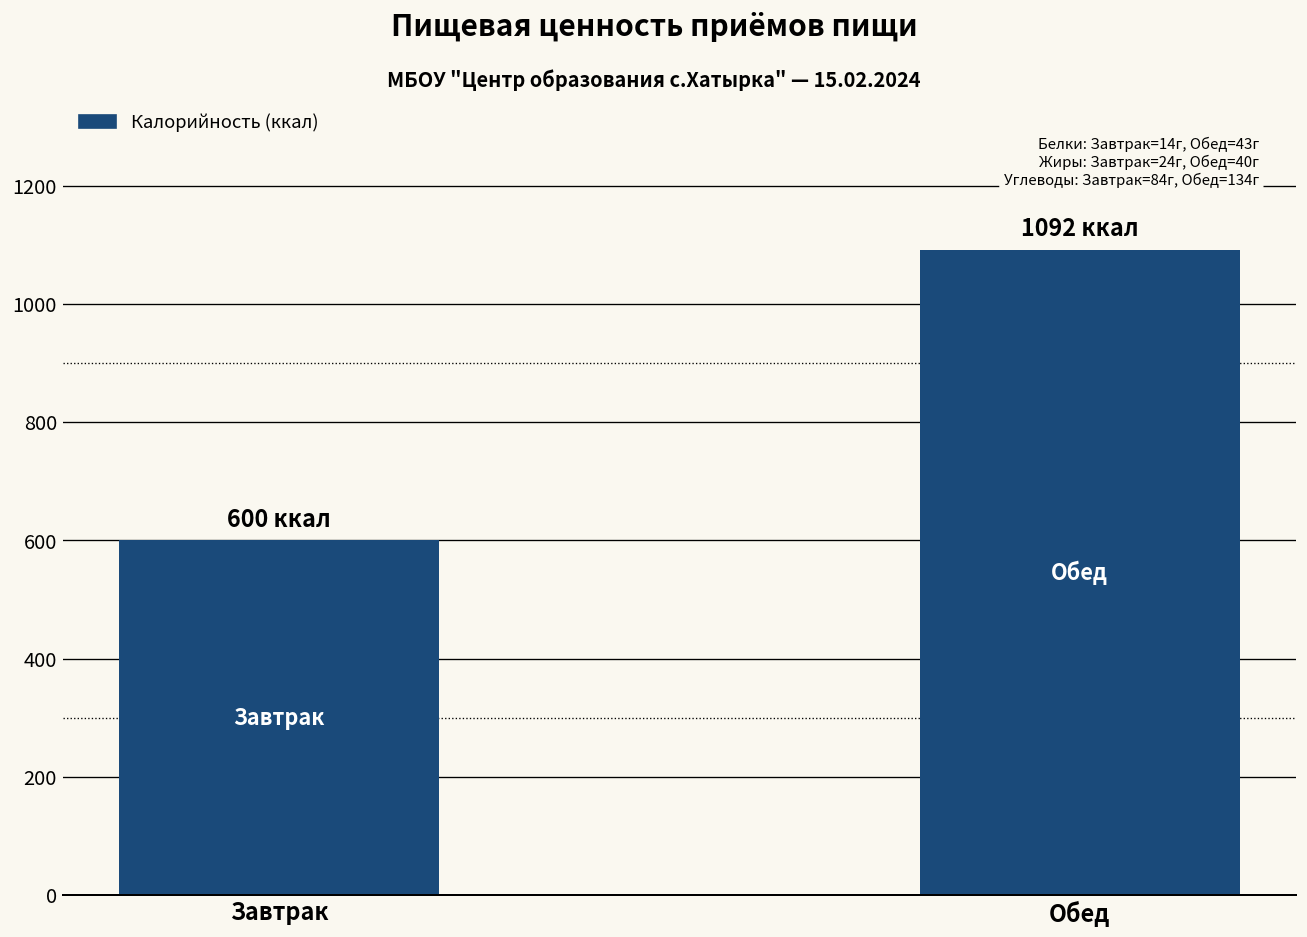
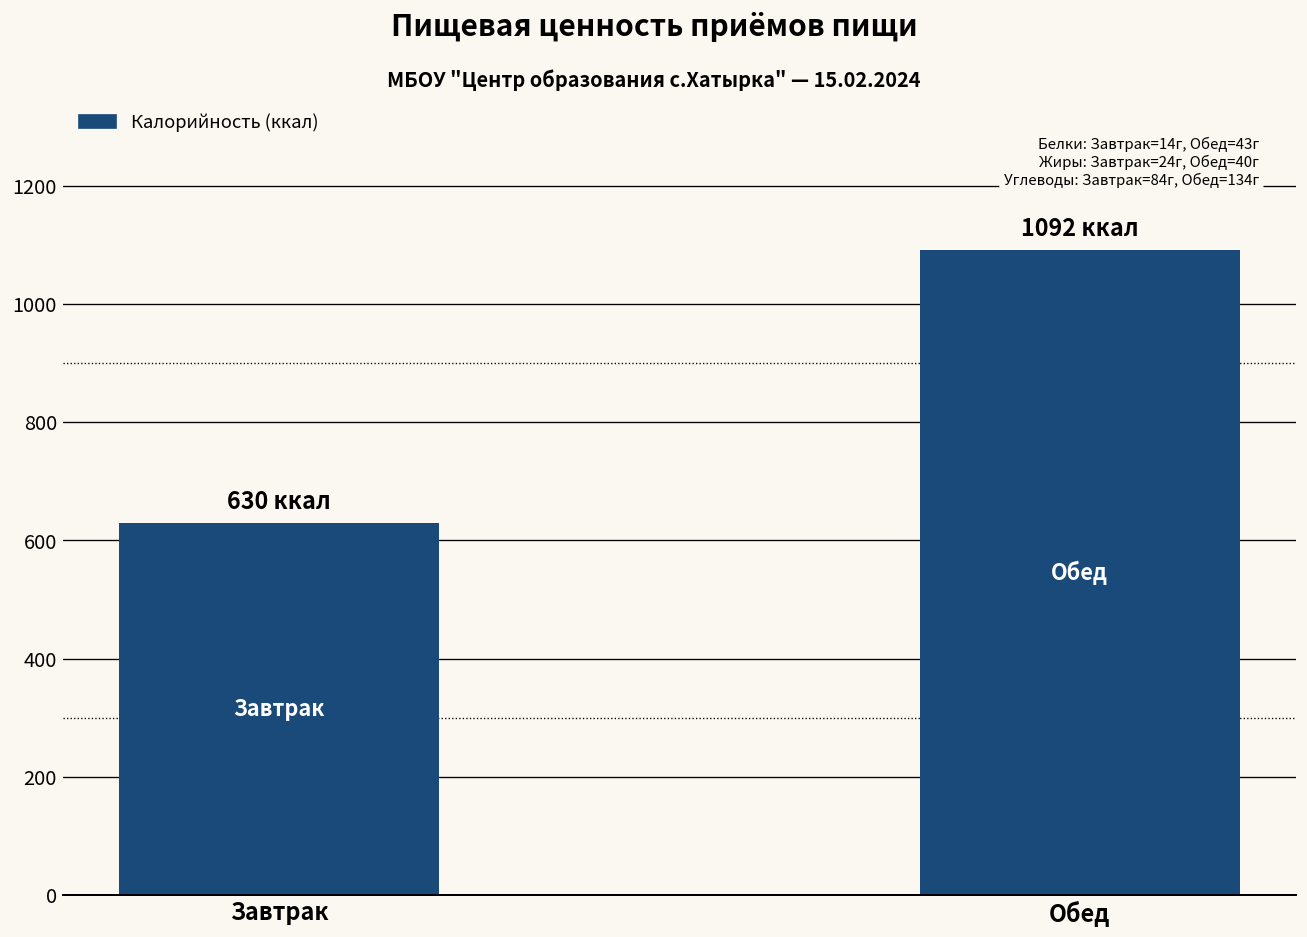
Завтрак: 600 -> 630
